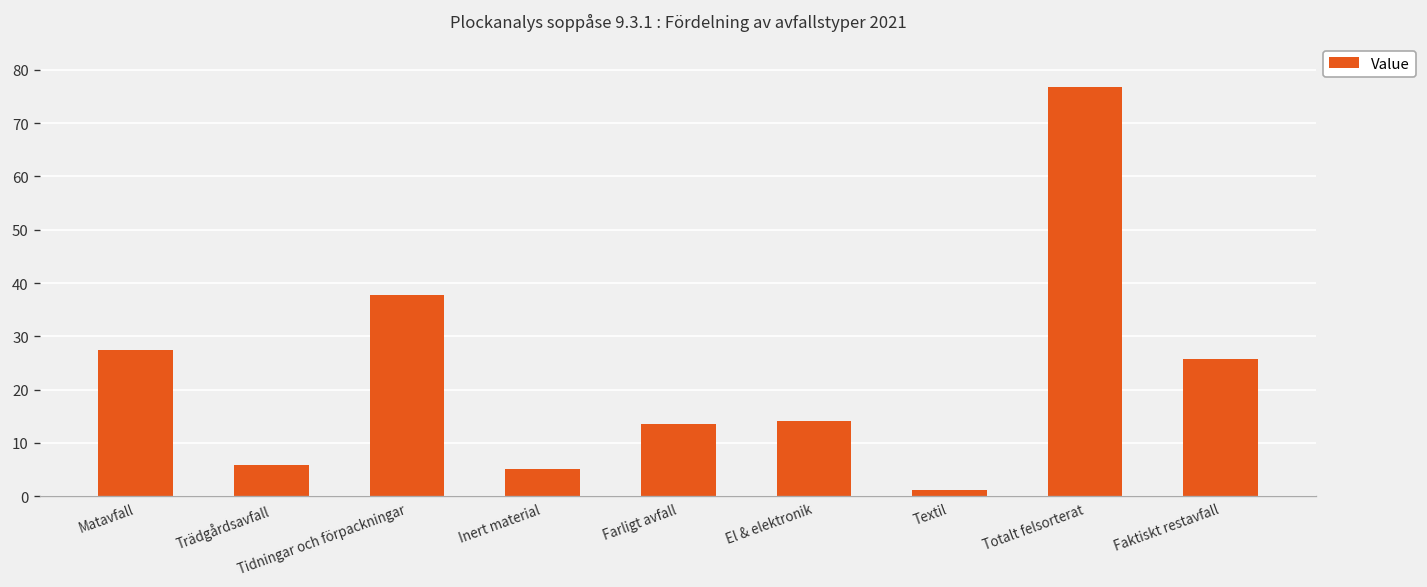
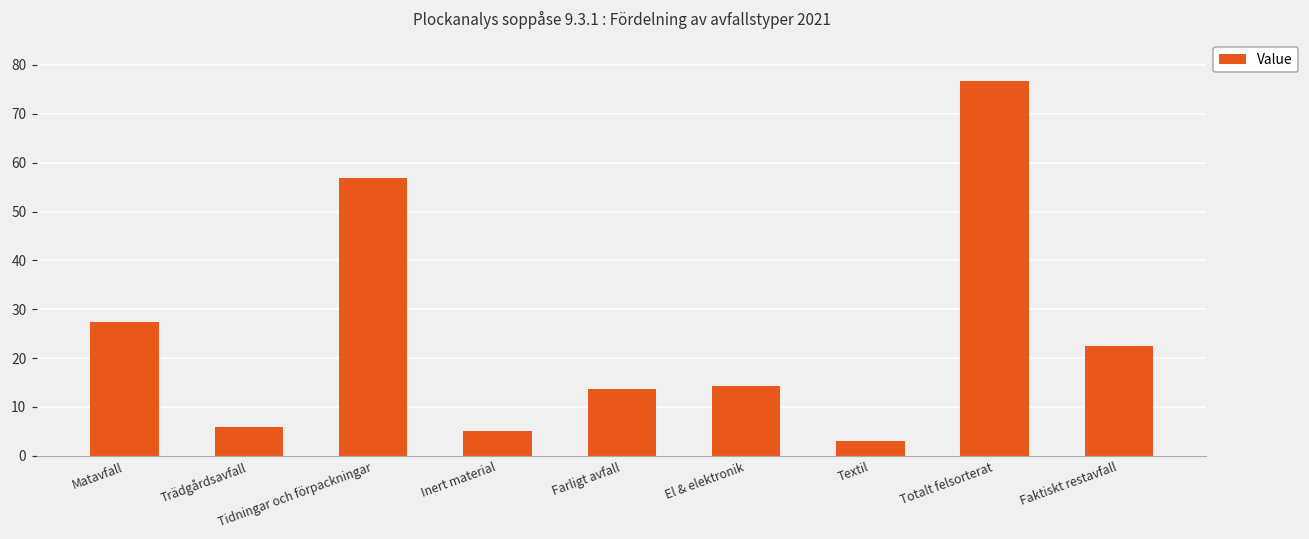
Tidningar och förpackningar: 38 -> 57
Textil: 1 -> 3
Faktiskt restavfall: 26 -> 23
